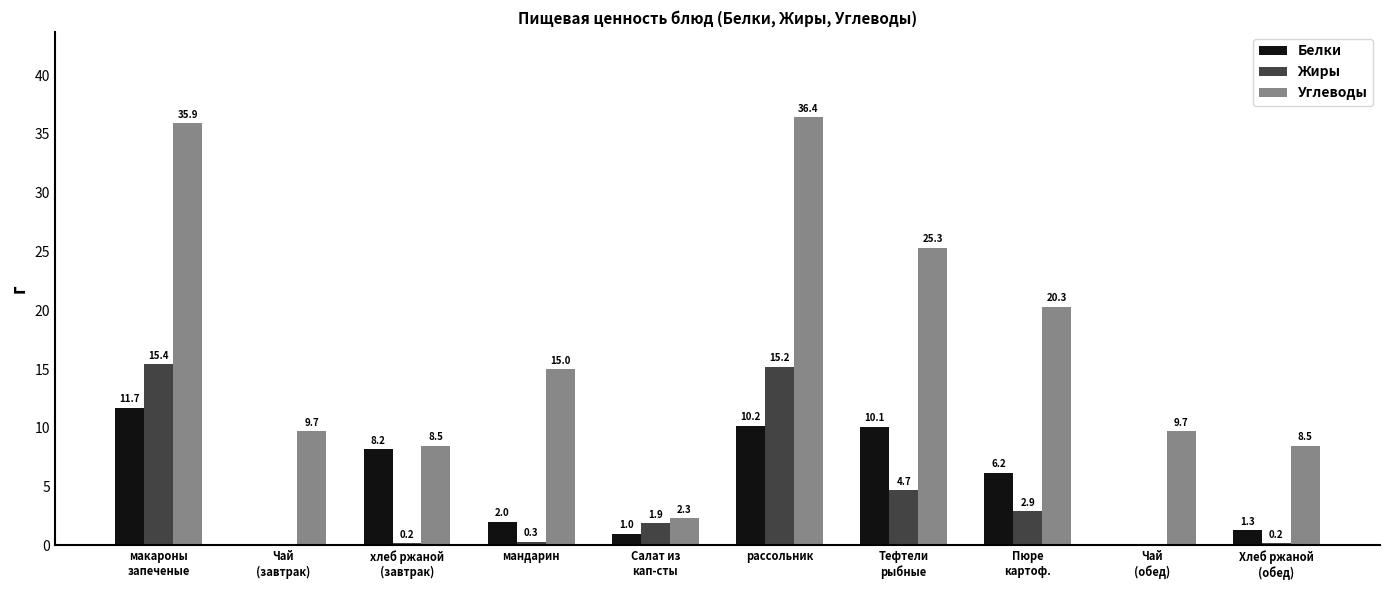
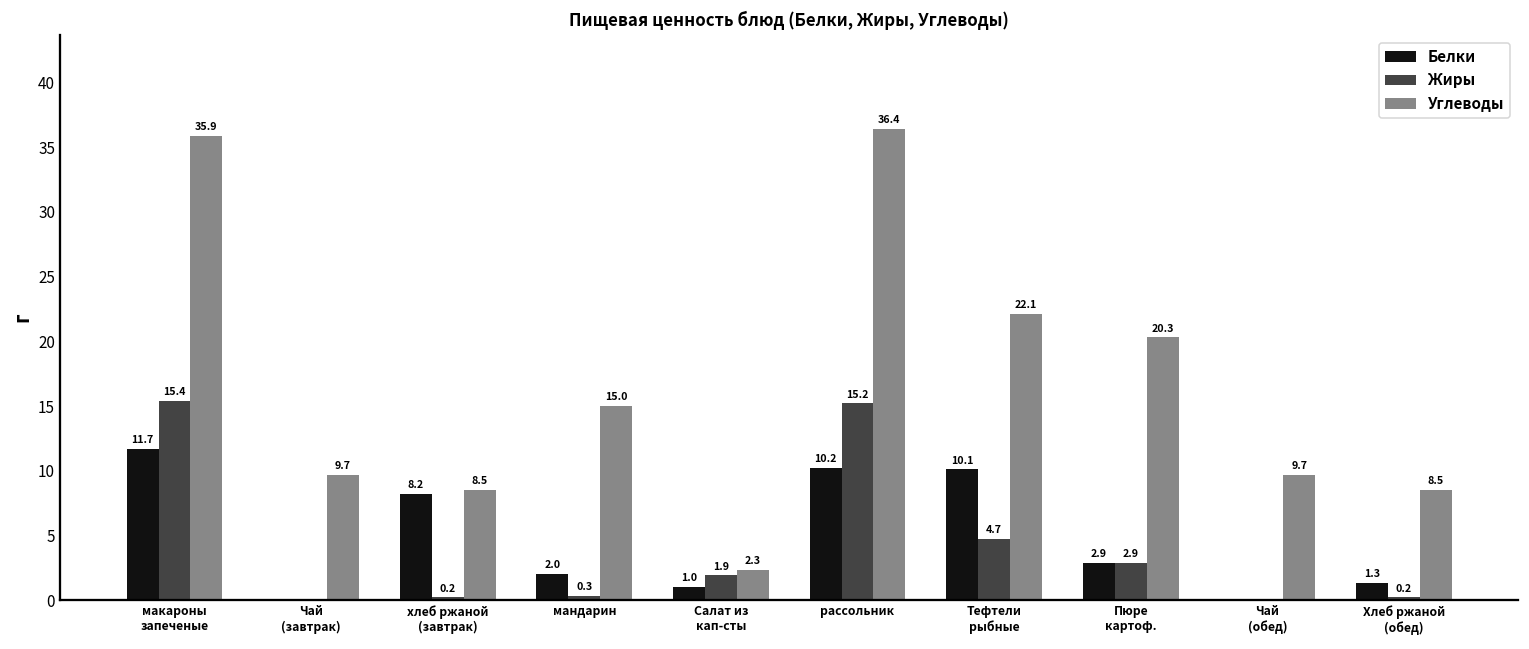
Углеводы, Тефтели рыбные: 25.3 -> 22.1
Белки, Пюре картоф.: 6.2 -> 2.9
